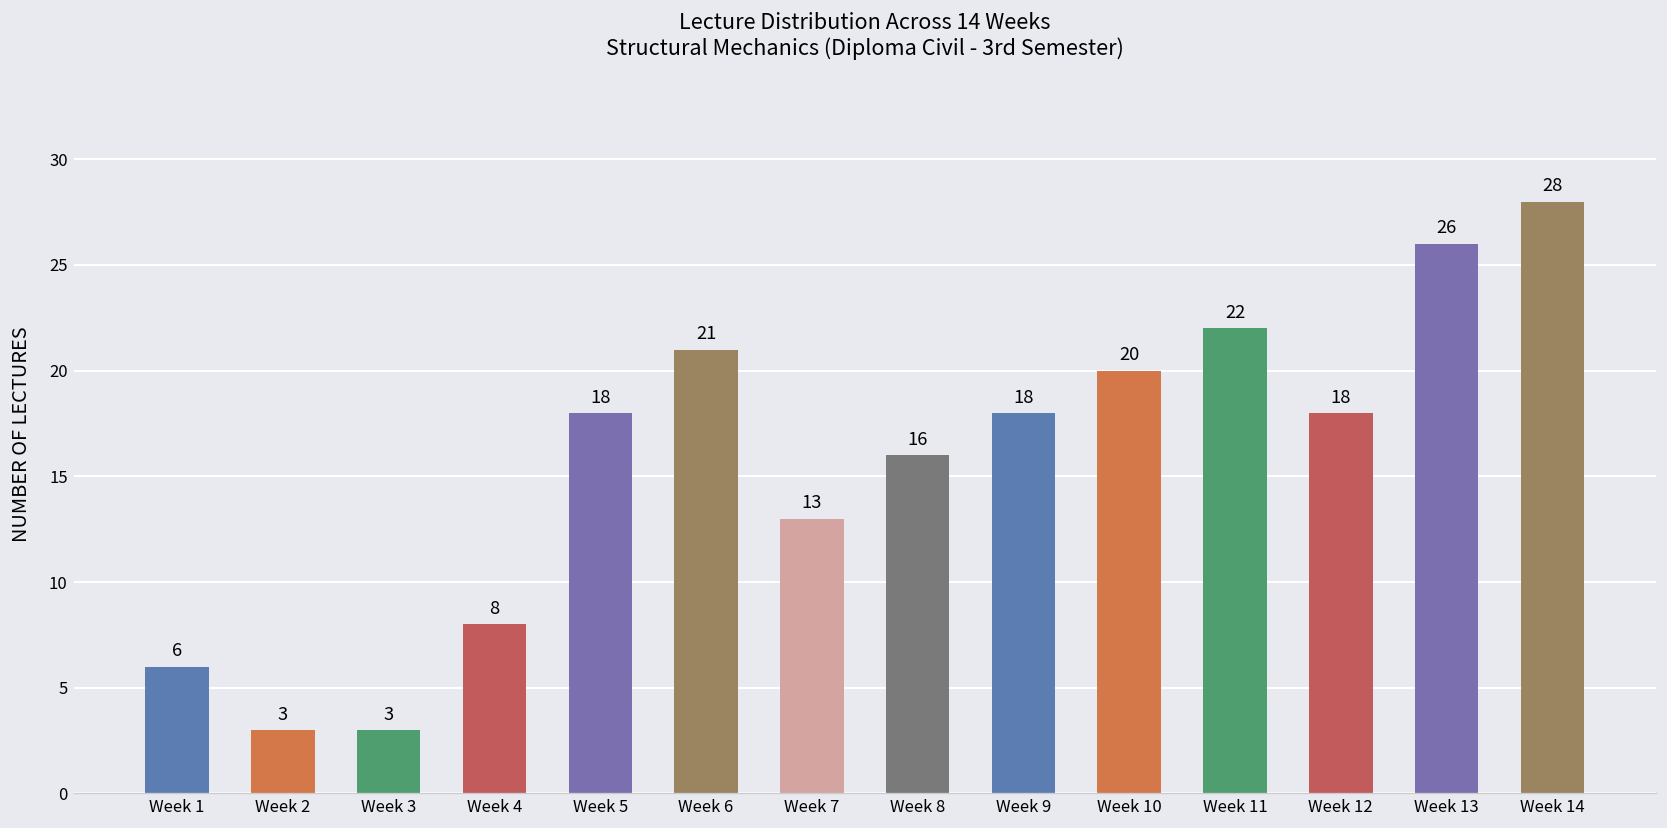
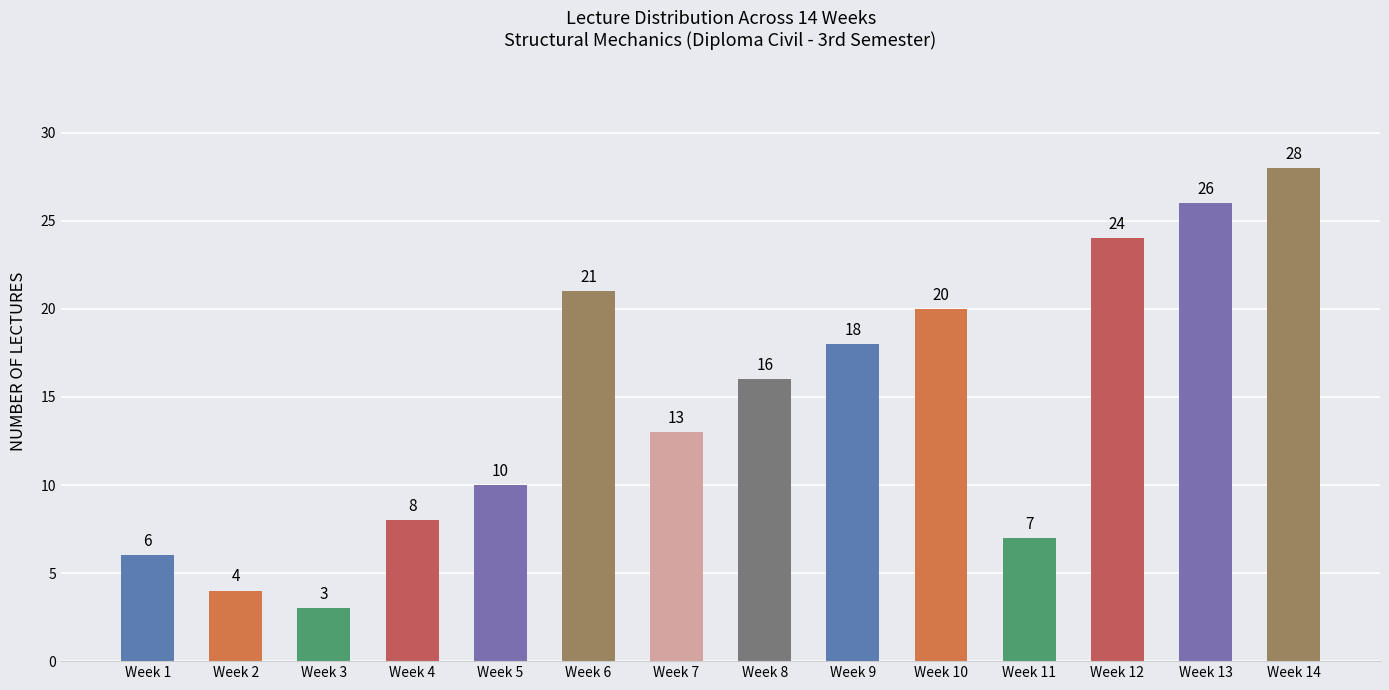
Week 2: 3 -> 4
Week 5: 18 -> 10
Week 11: 22 -> 7
Week 12: 18 -> 24
